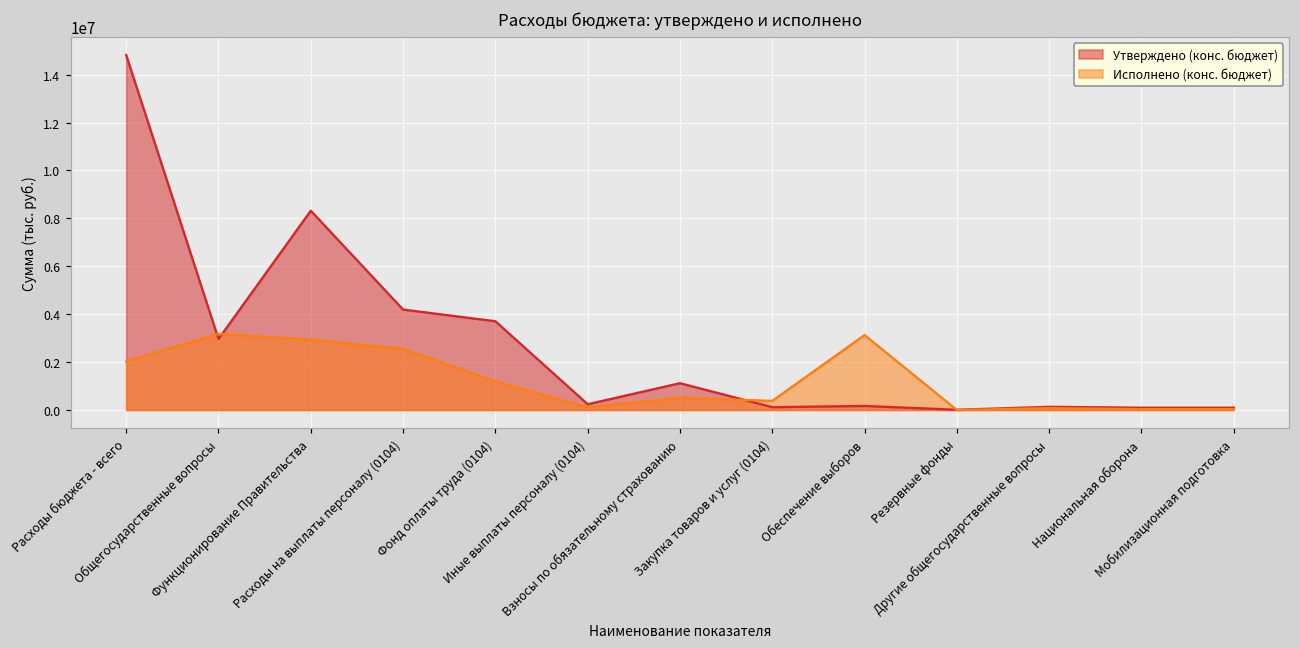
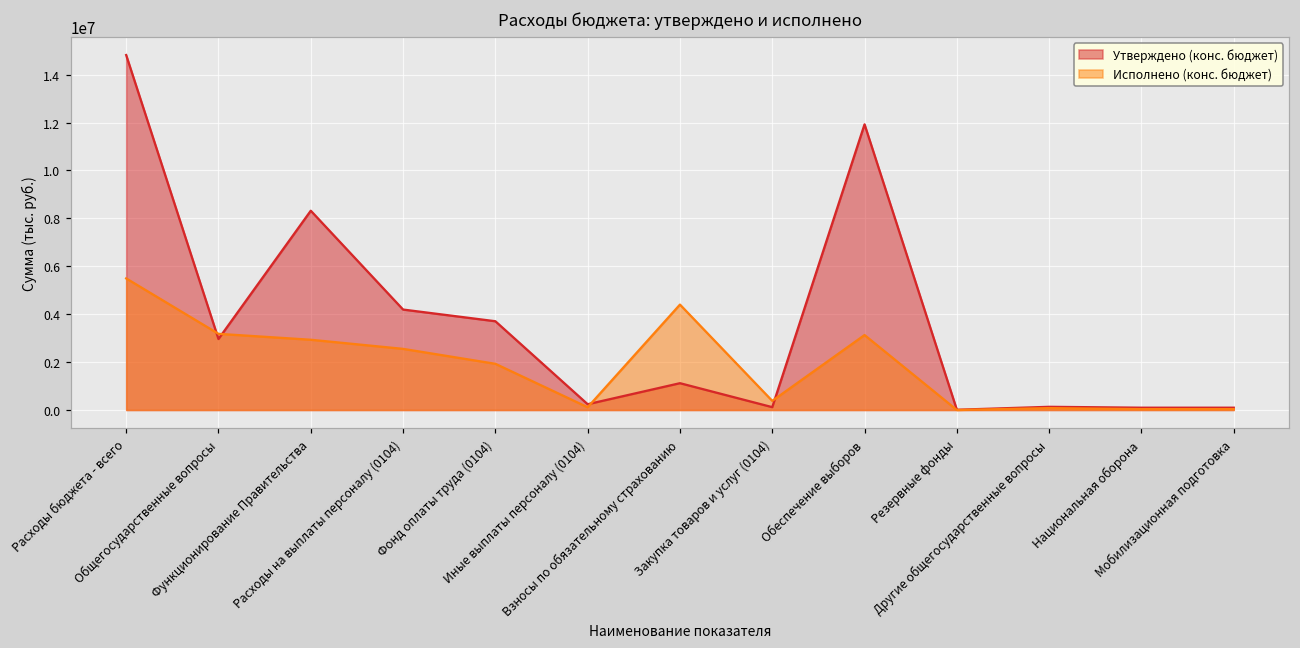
Исполнено (конс. бюджет), Расходы бюджета - всего: 2000000 -> 5500000
Исполнено (конс. бюджет), Фонд оплаты труда (0104): 1200000 -> 1900000
Исполнено (конс. бюджет), Взносы по обязательному страхованию: 500000 -> 4400000
Утверждено (конс. бюджет), Обеспечение выборов: 200000 -> 11900000
